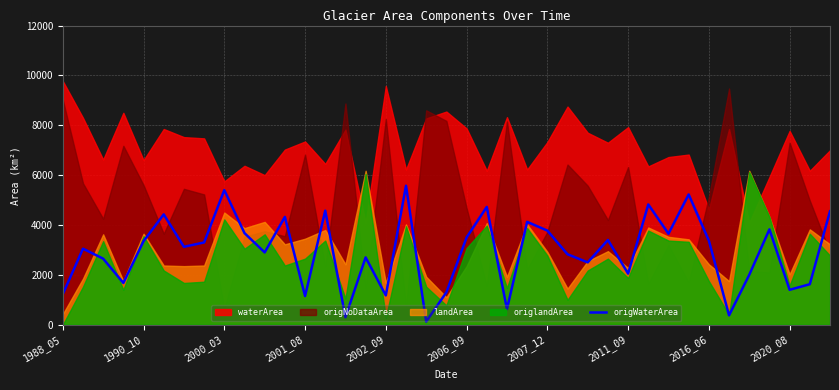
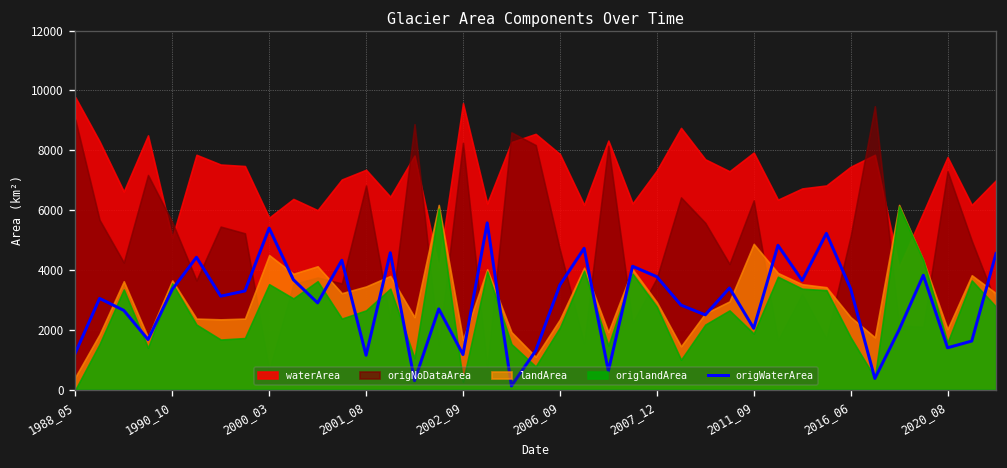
waterArea, 1990_10: 6600 -> 5100
origlandArea, 2000_03: 4200 -> 3500
origlandArea, 2006_09: 3100 -> 2100
landArea, 2011_09: 2300 -> 4900
waterArea, 2016_06: 4600 -> 7500
